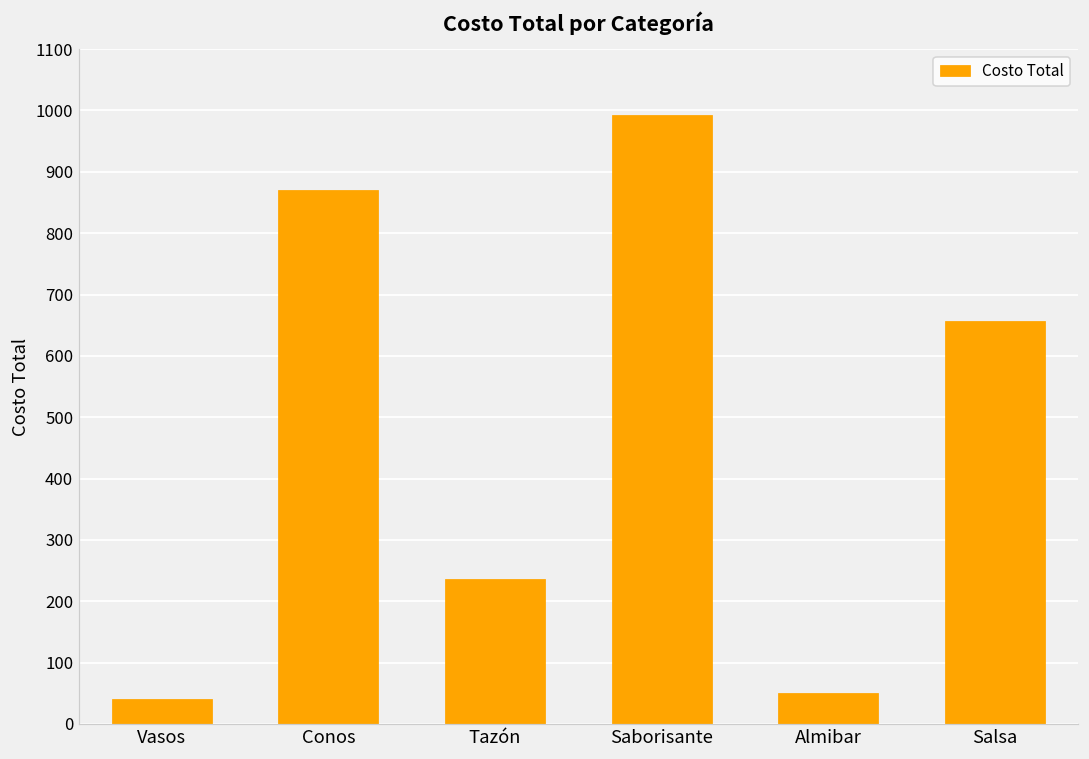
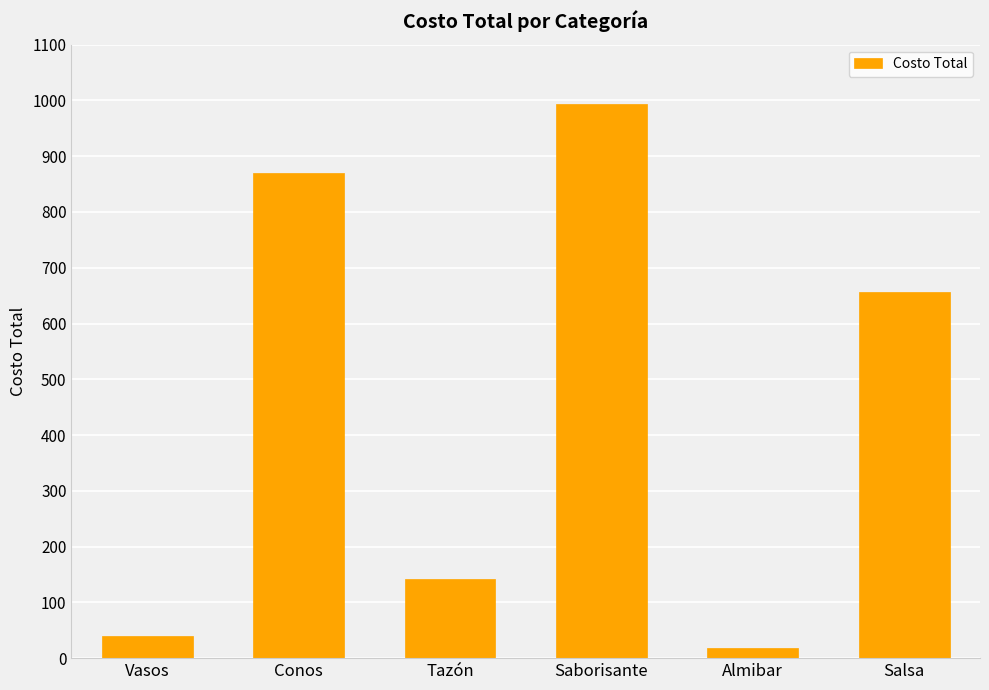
Tazón: 240 -> 140
Almibar: 50 -> 20
